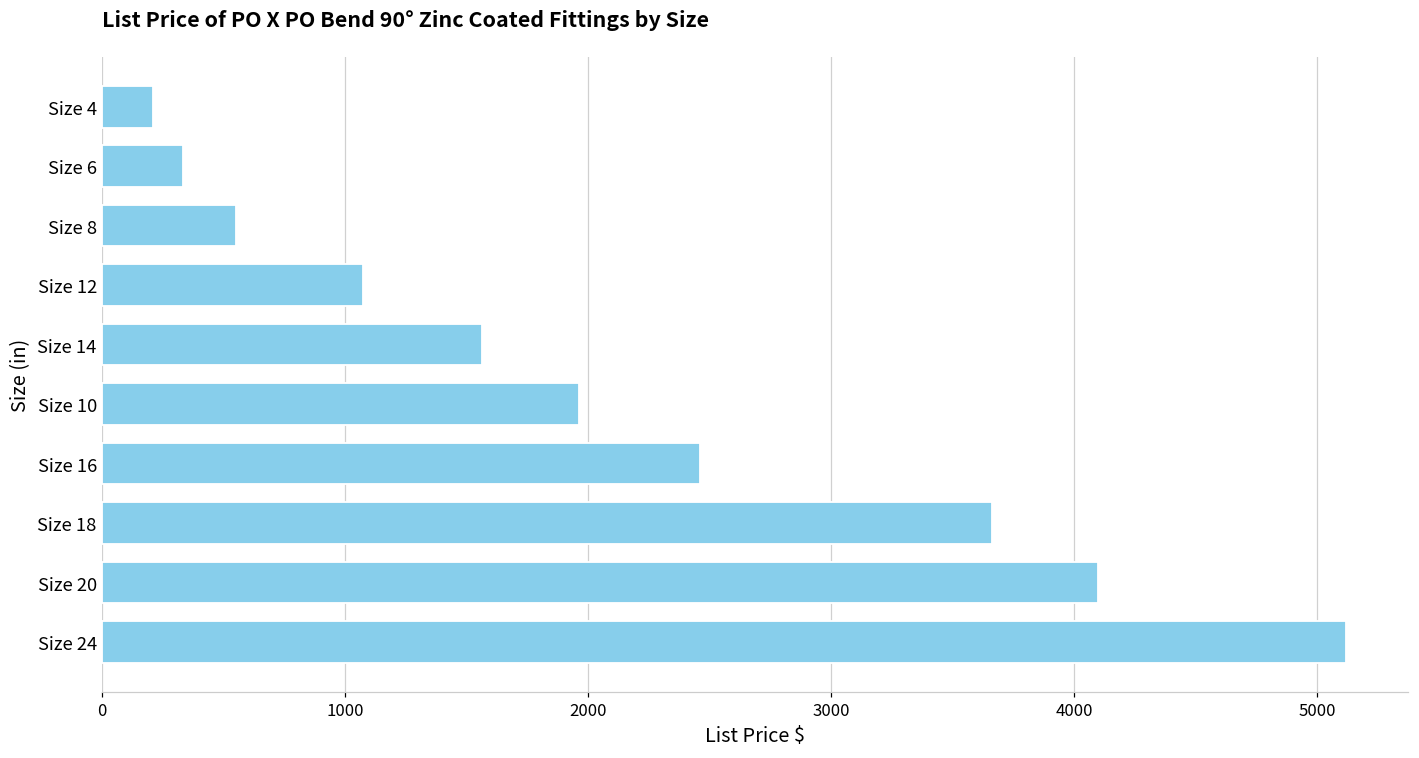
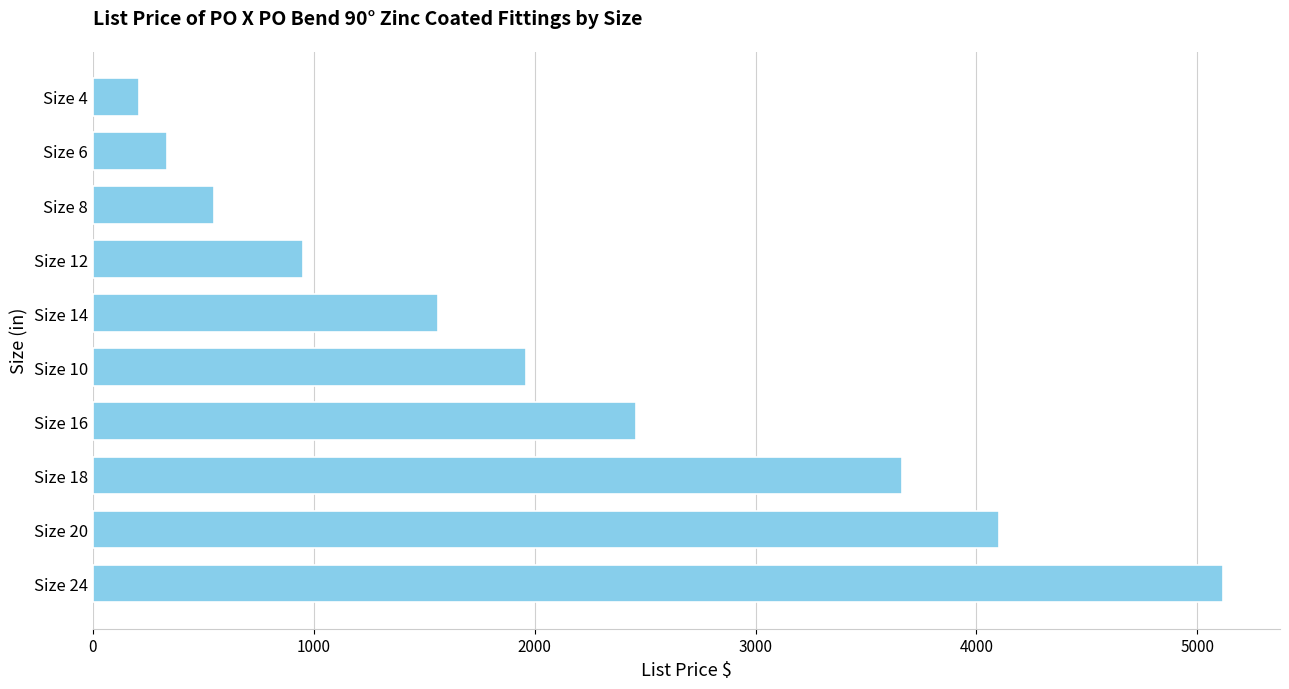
Size 12: 1070 -> 950
